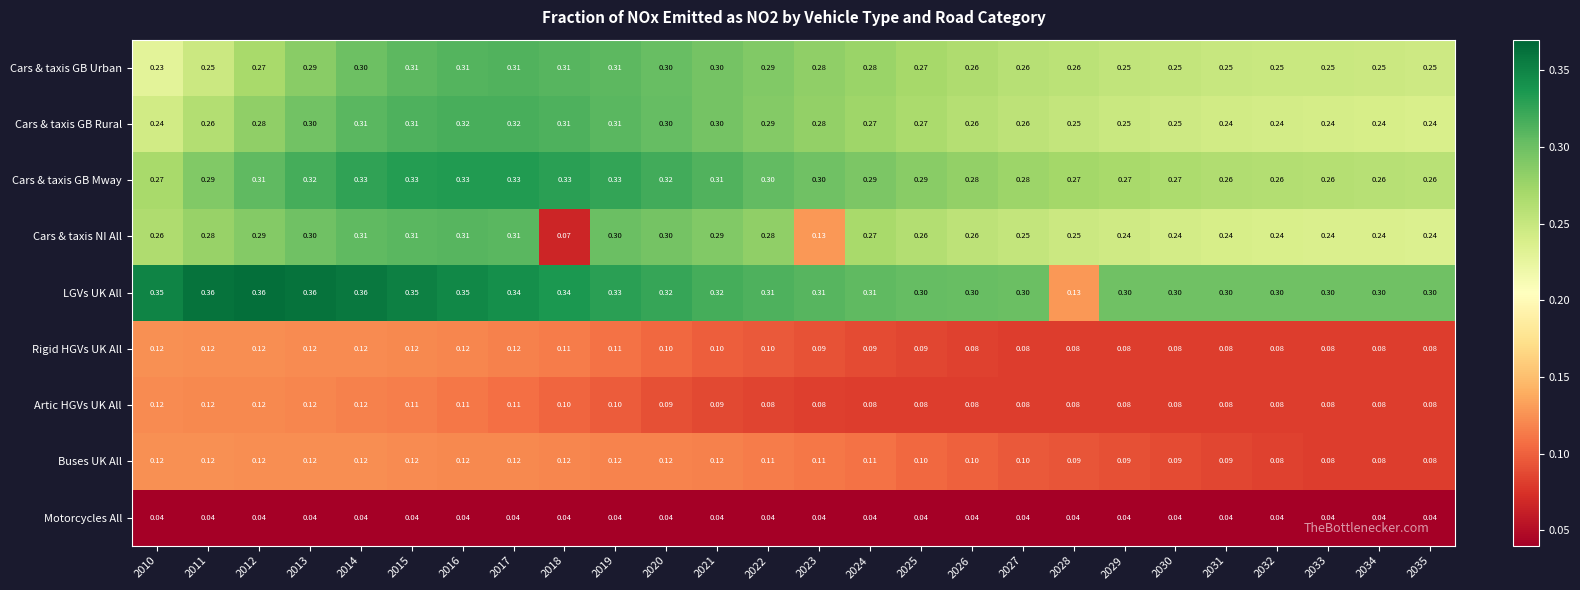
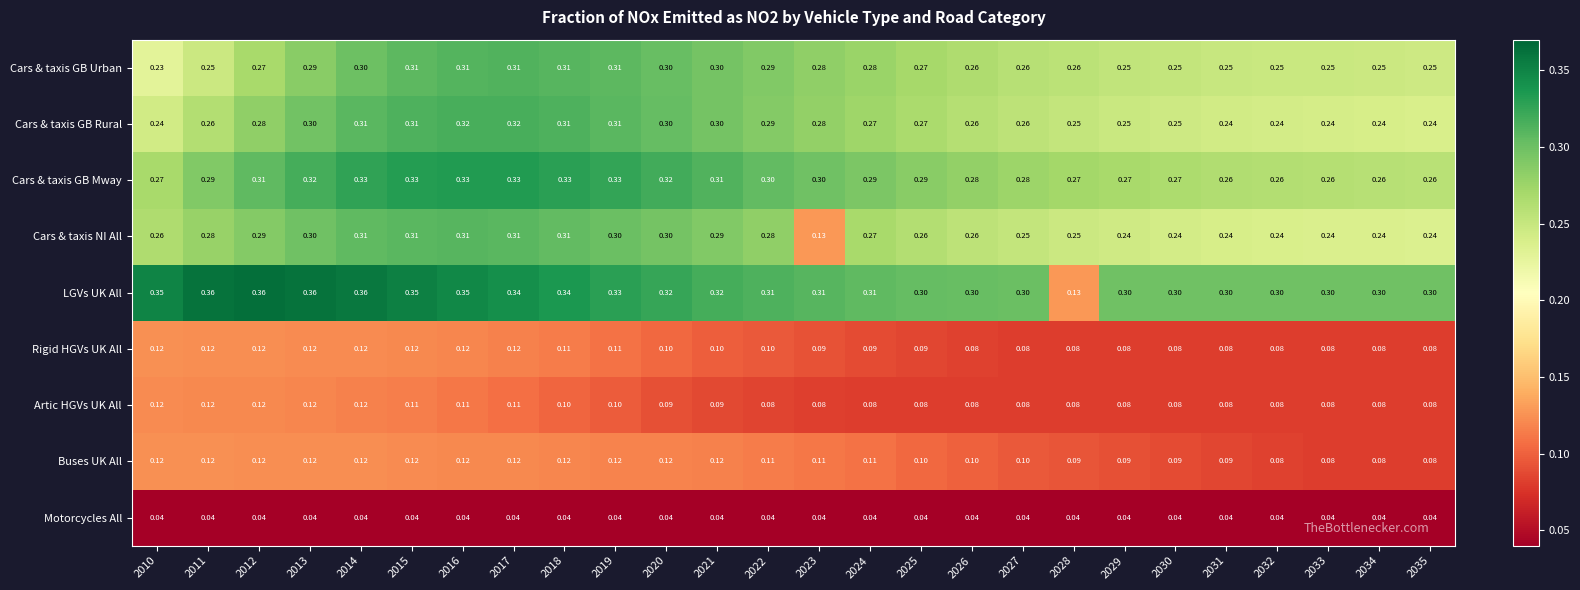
Cars & taxis NI All, 2018: 0.07 -> 0.31
